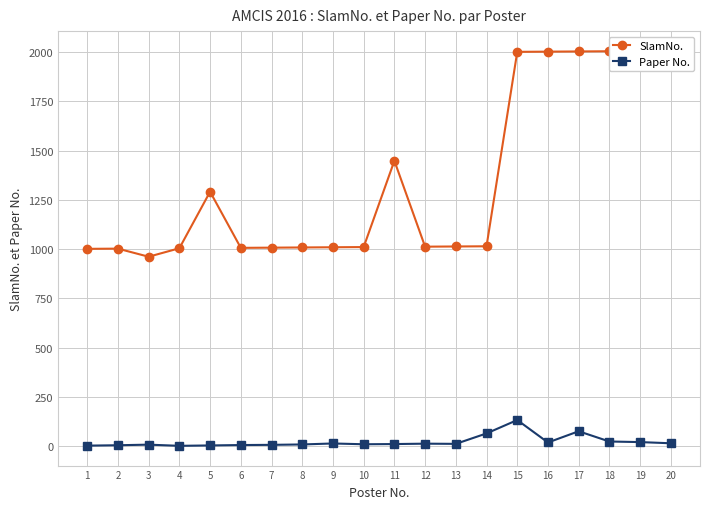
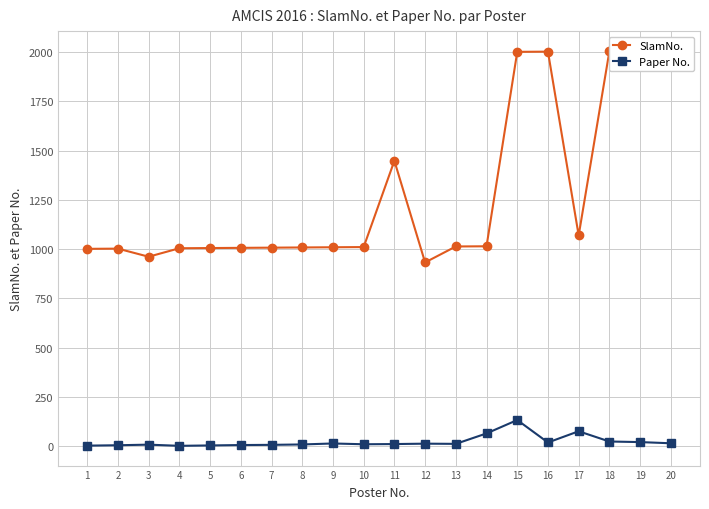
SlamNo., 5: 1290 -> 1010
SlamNo., 12: 1010 -> 930
SlamNo., 17: 2000 -> 1070
